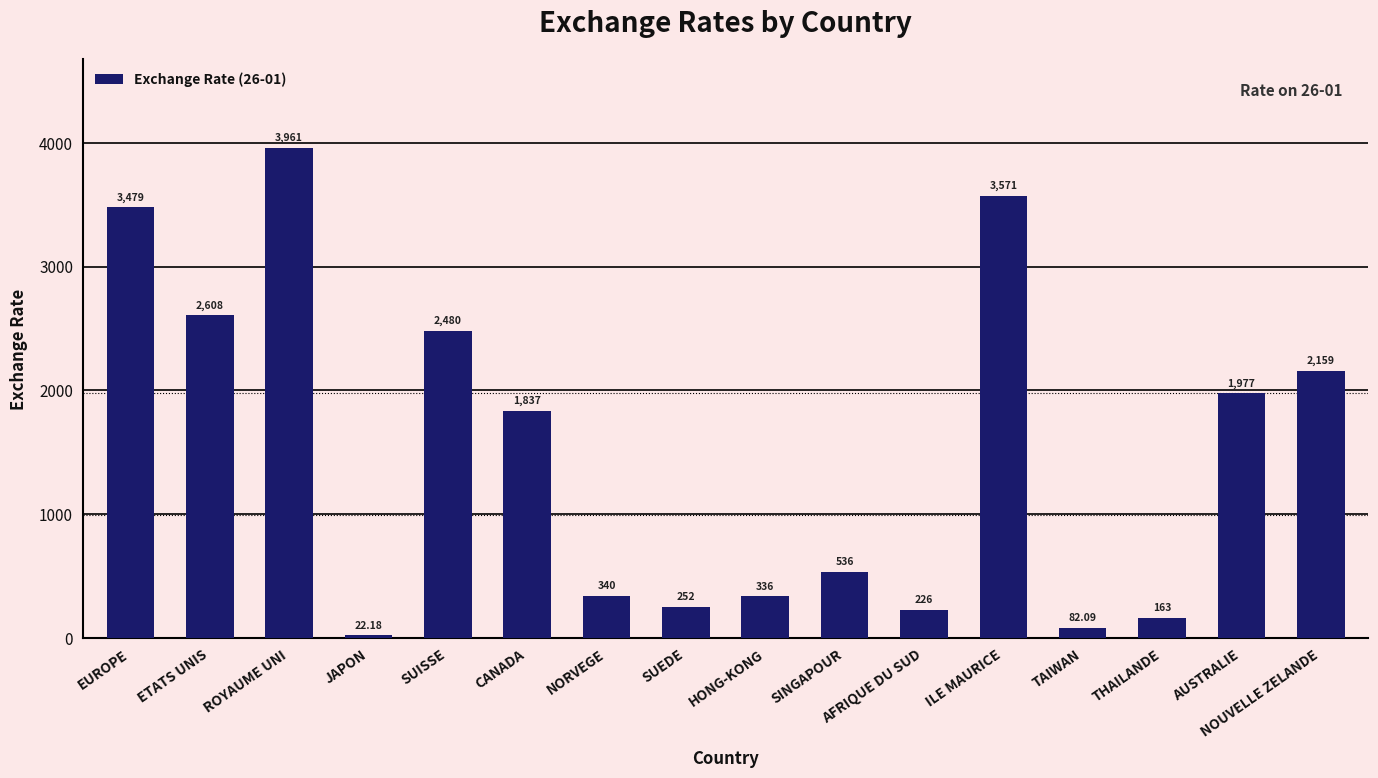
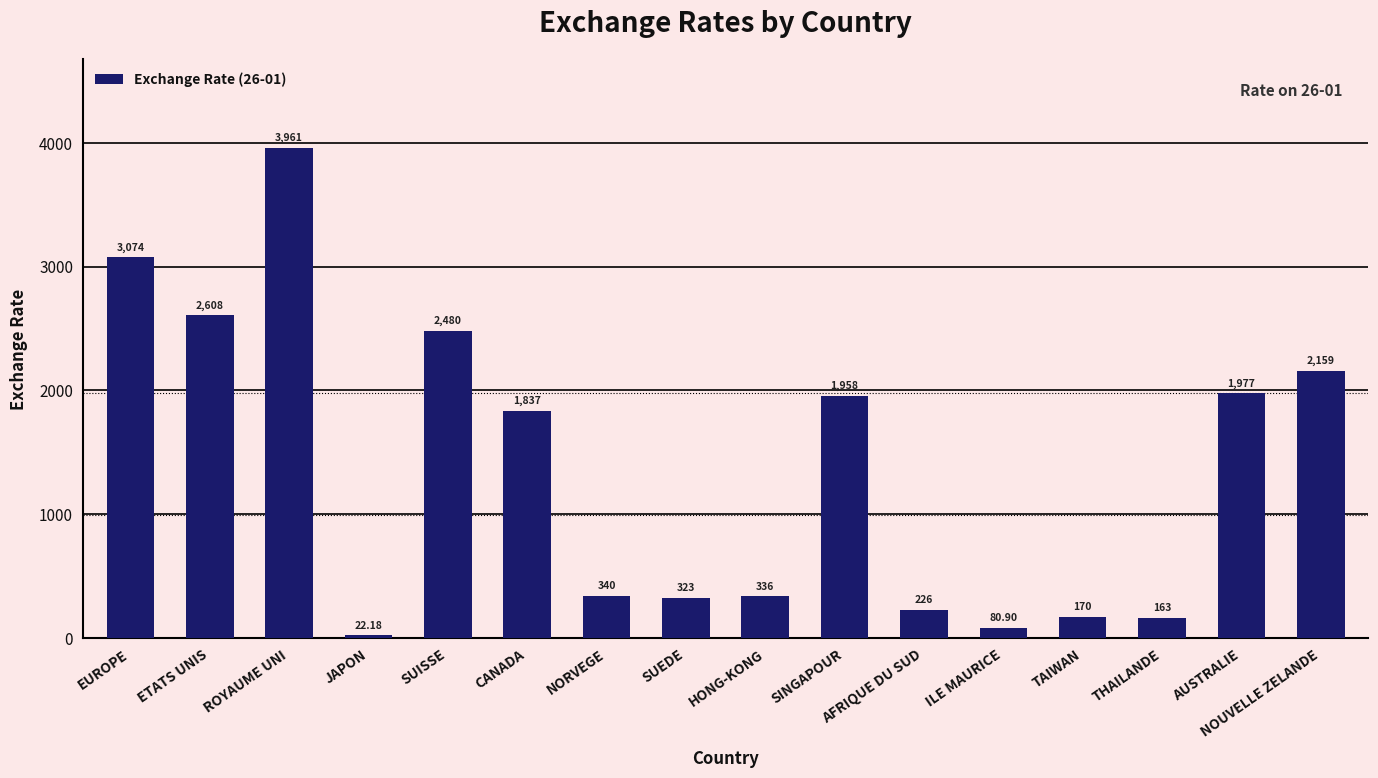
EUROPE: 3,479 -> 3,074
SUEDE: 252 -> 323
SINGAPOUR: 536 -> 1,958
ILE MAURICE: 3,571 -> 80.90
TAIWAN: 82.09 -> 170
